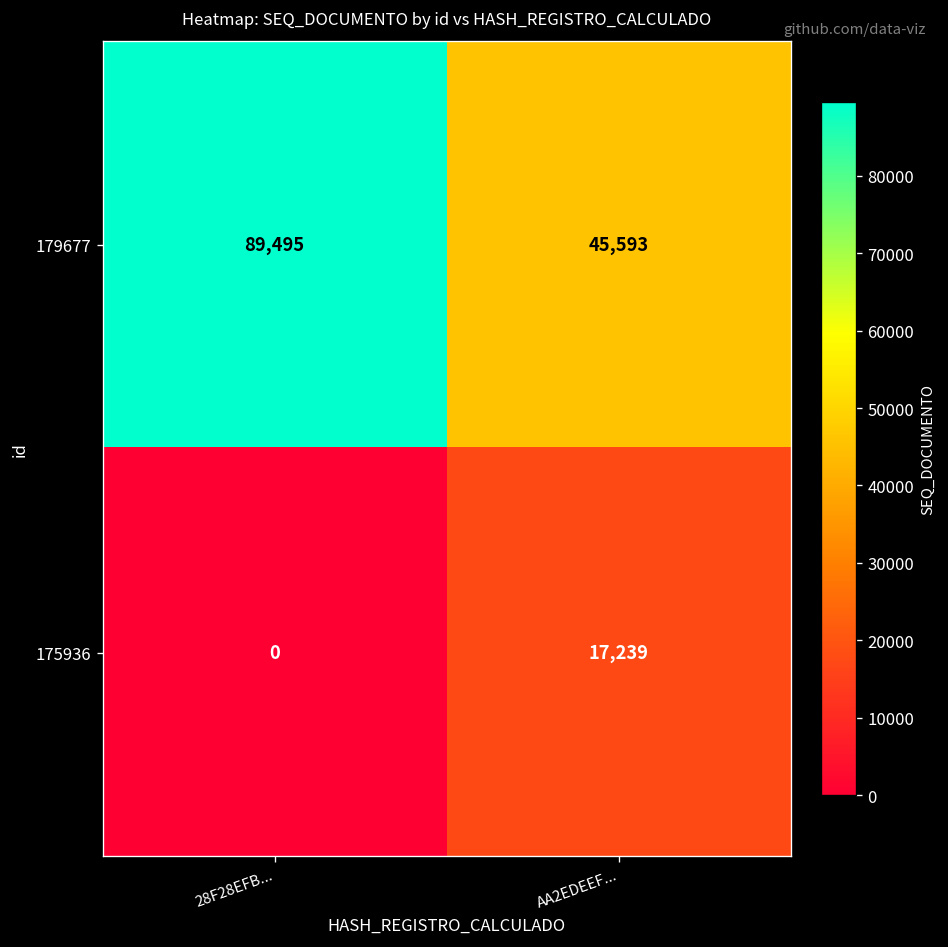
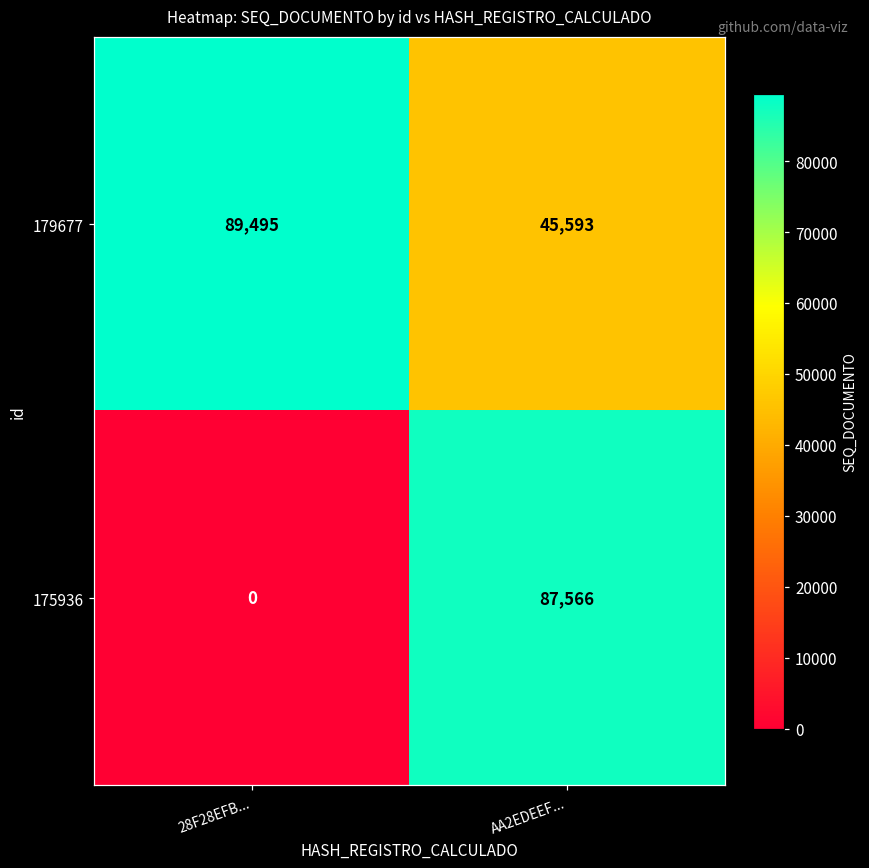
175936, AA2EDEEF...: 17,239 -> 87,566
